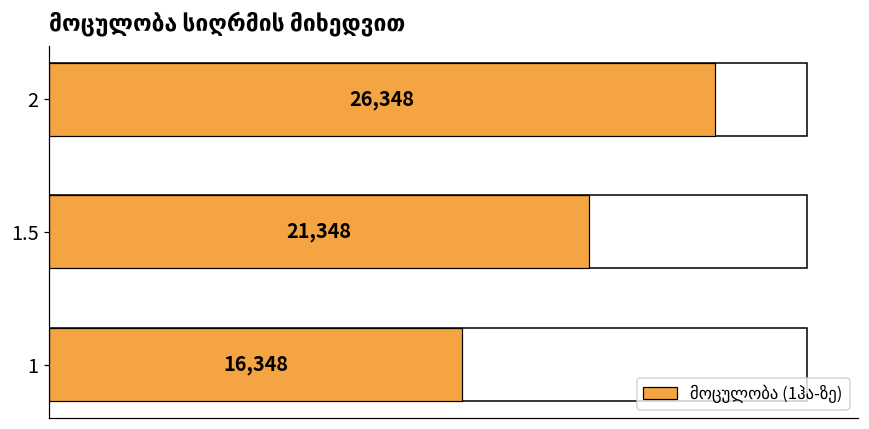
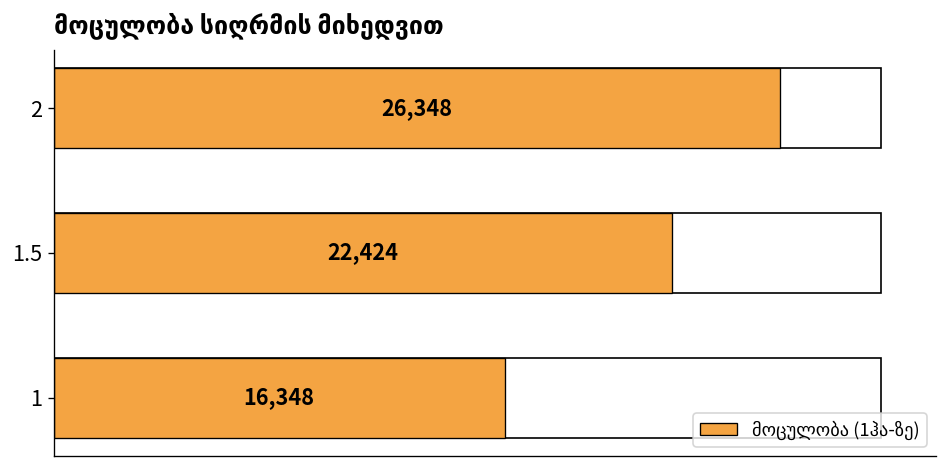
1.5: 21,348 -> 22,424
